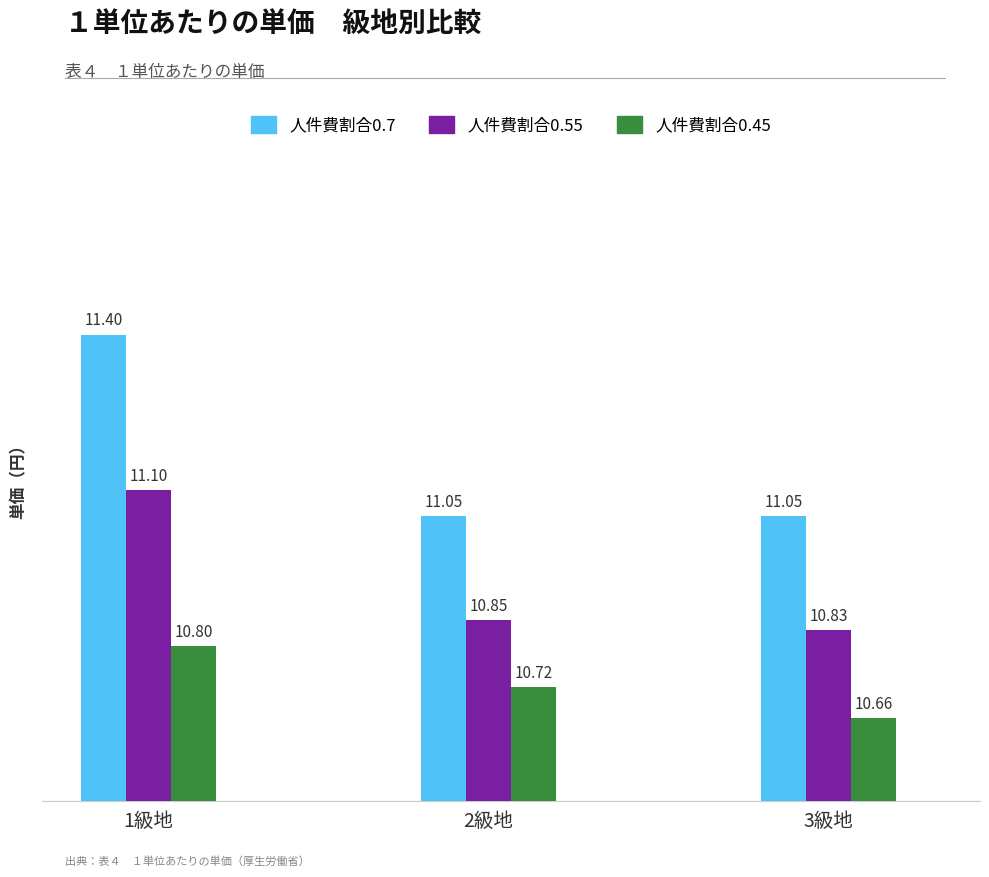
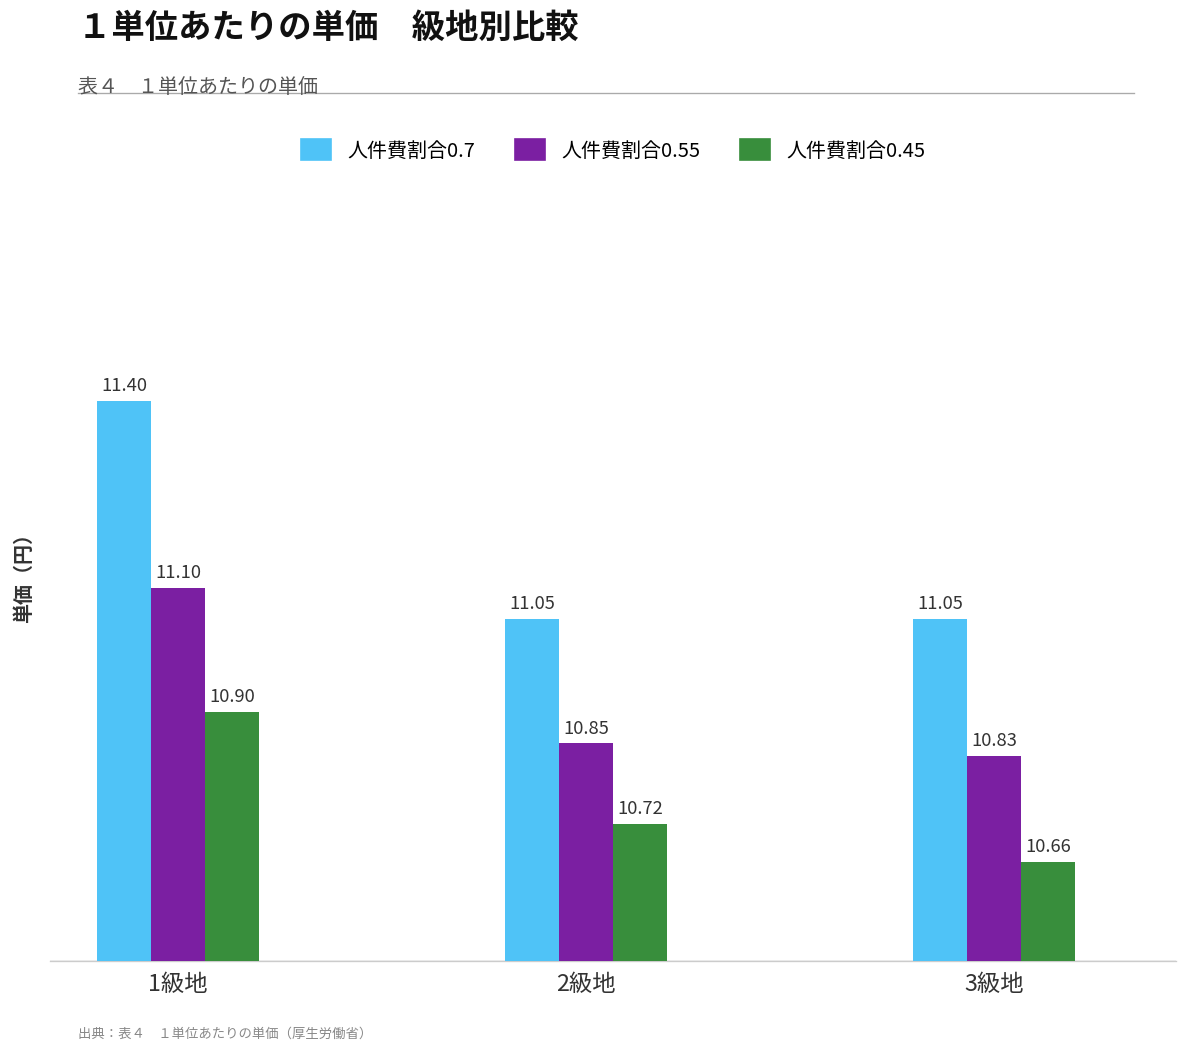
人件費割合0.45, 1級地: 10.80 -> 10.90
